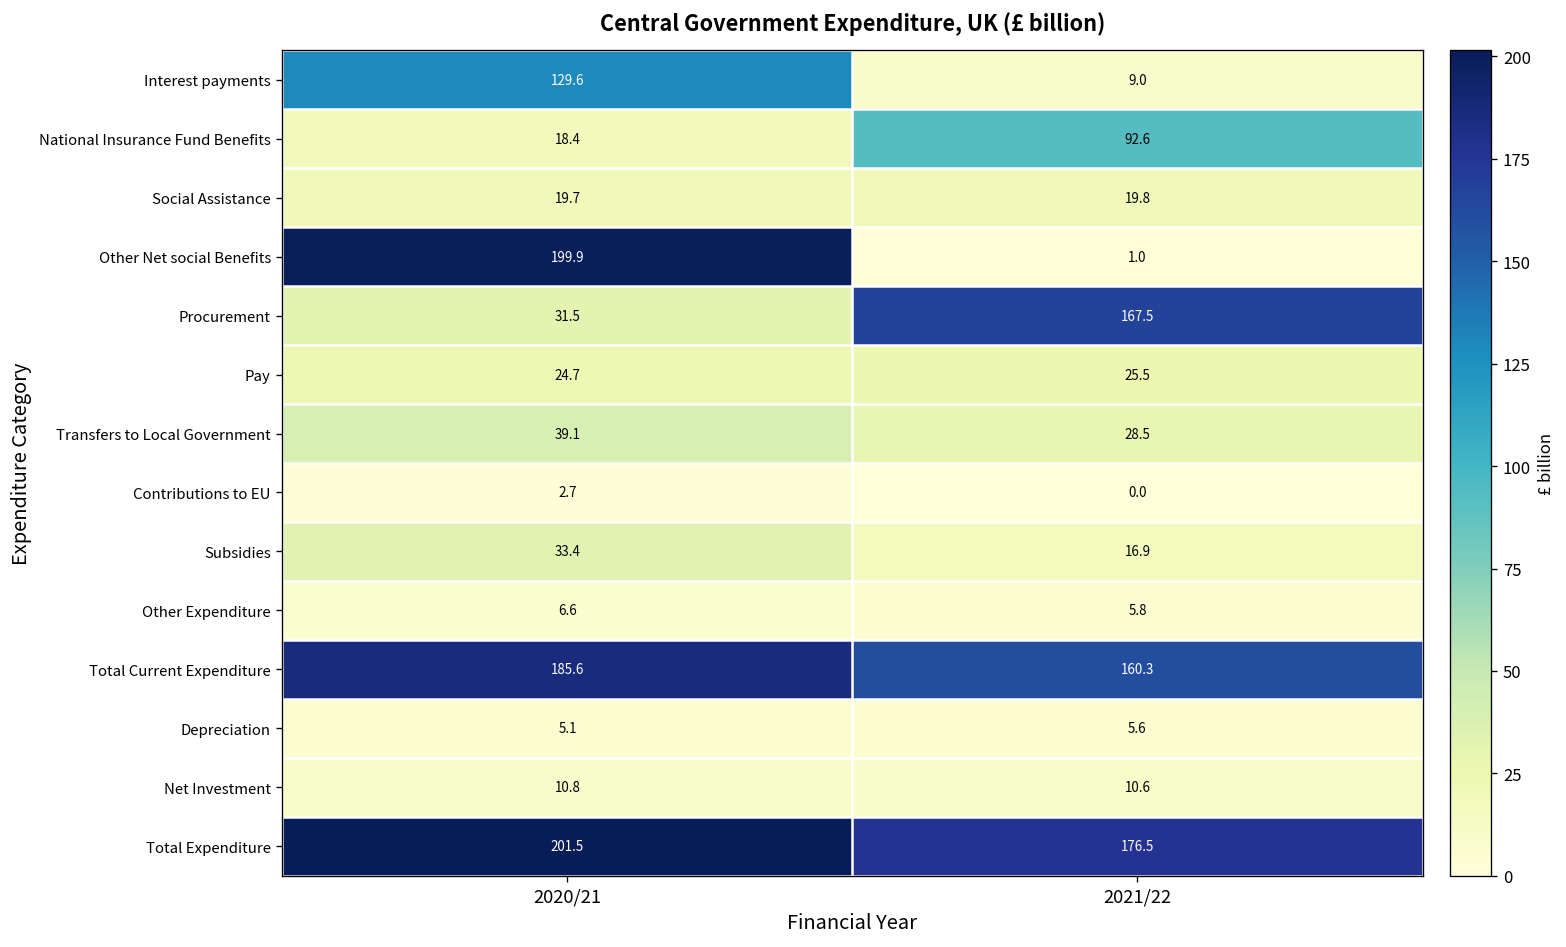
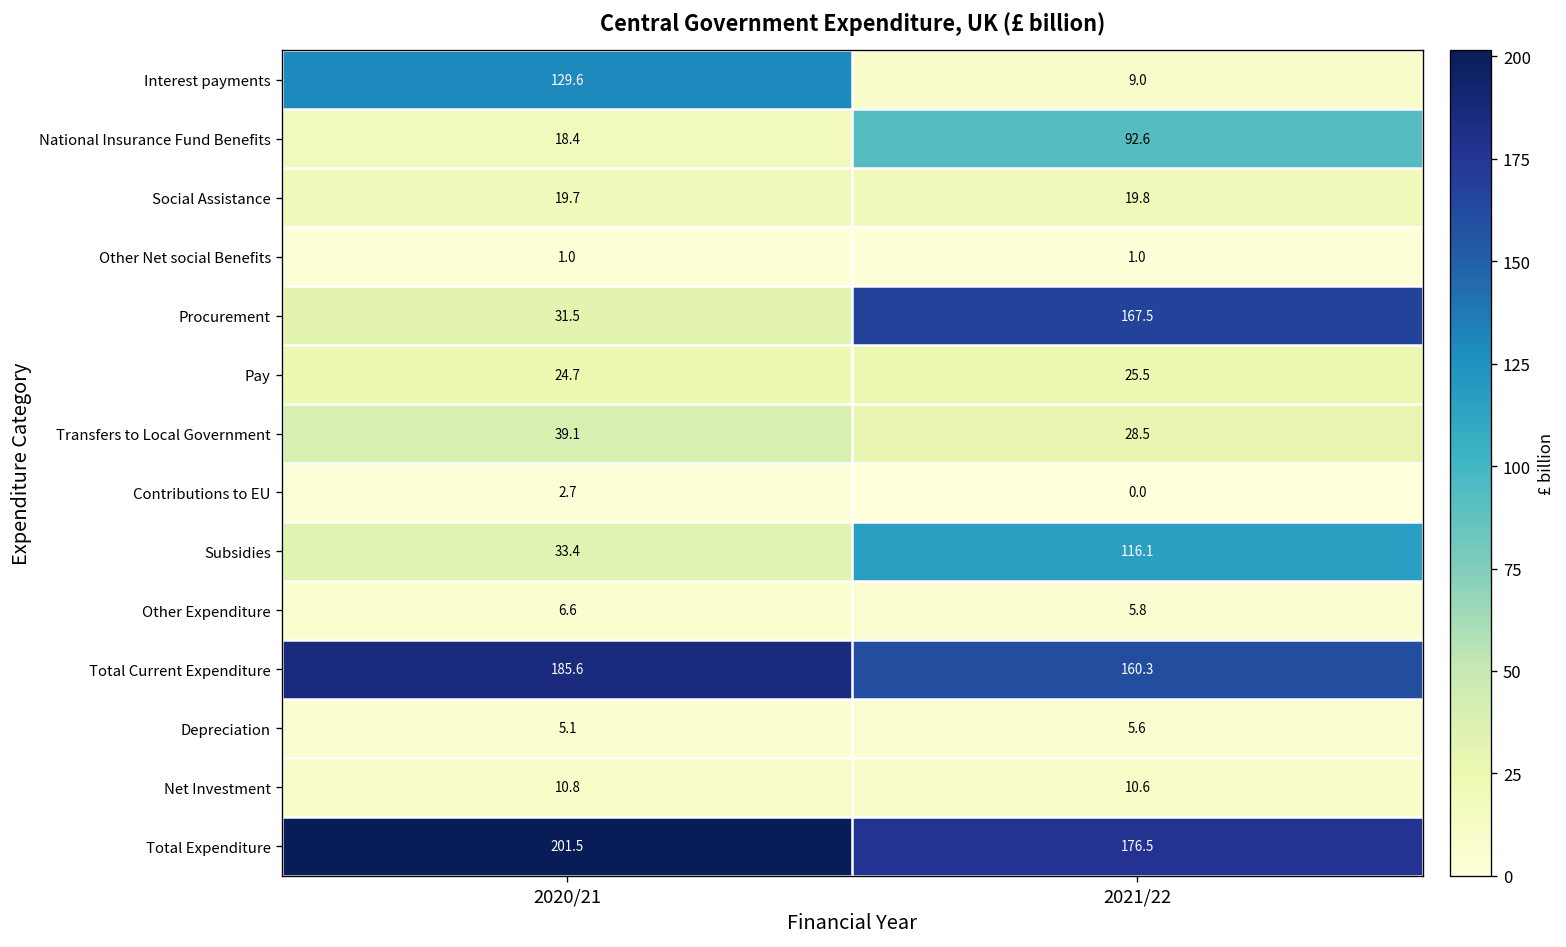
Other Net social Benefits, 2020/21: 199.9 -> 1.0
Subsidies, 2021/22: 16.9 -> 116.1
